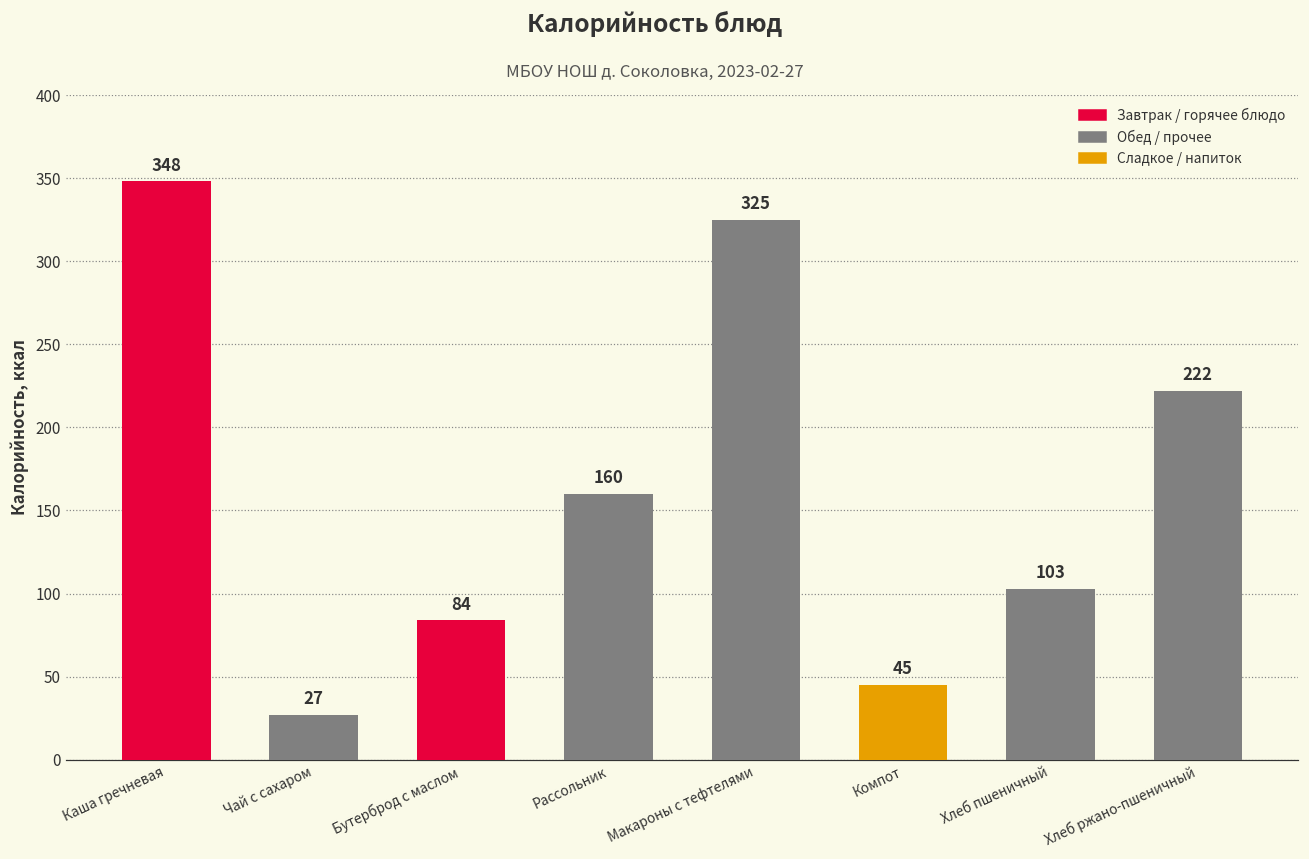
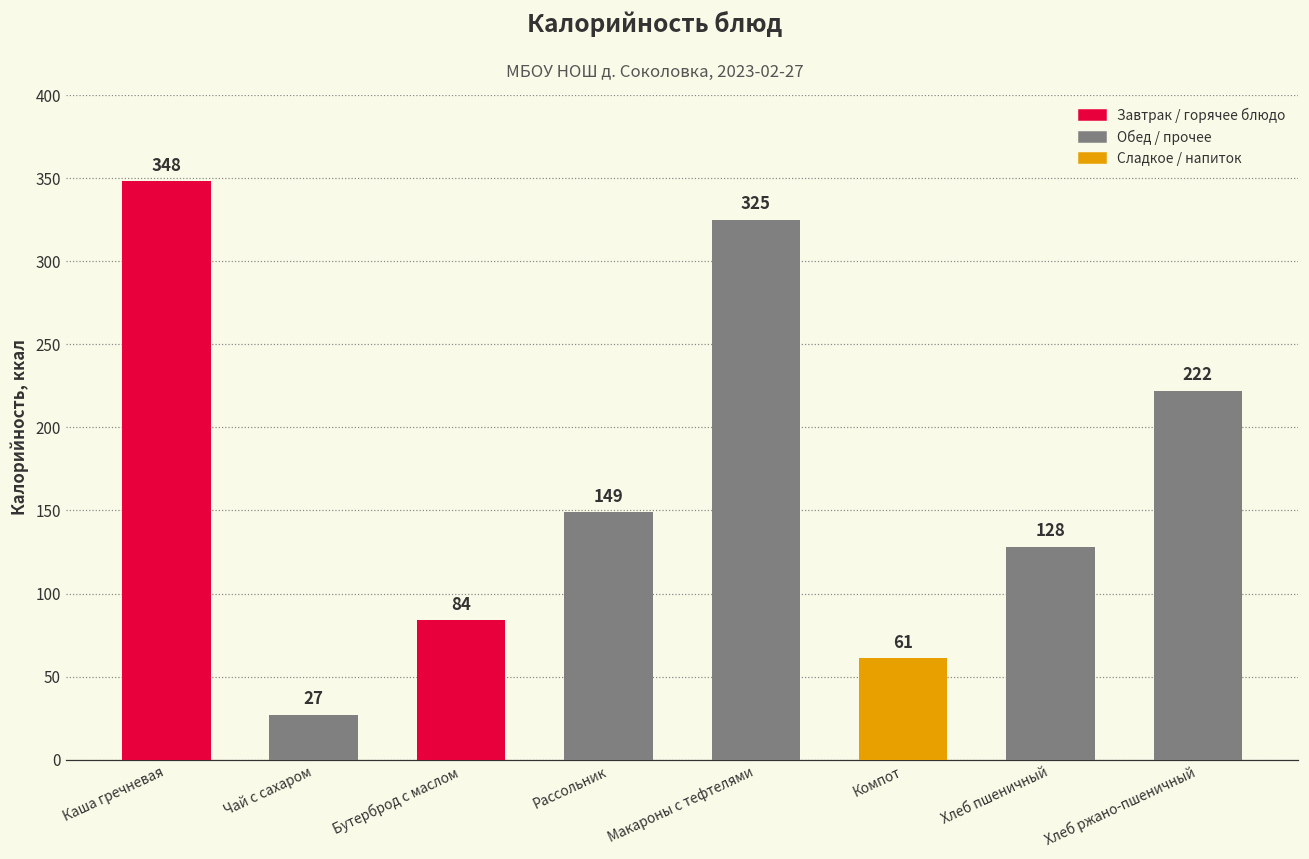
Рассольник: 160 -> 149
Компот: 45 -> 61
Хлеб пшеничный: 103 -> 128
